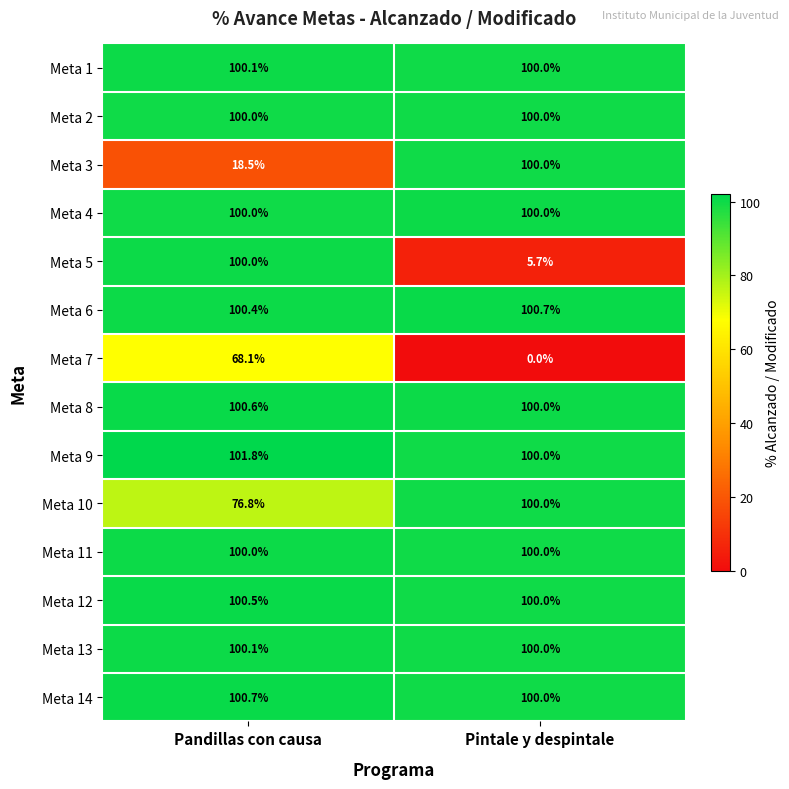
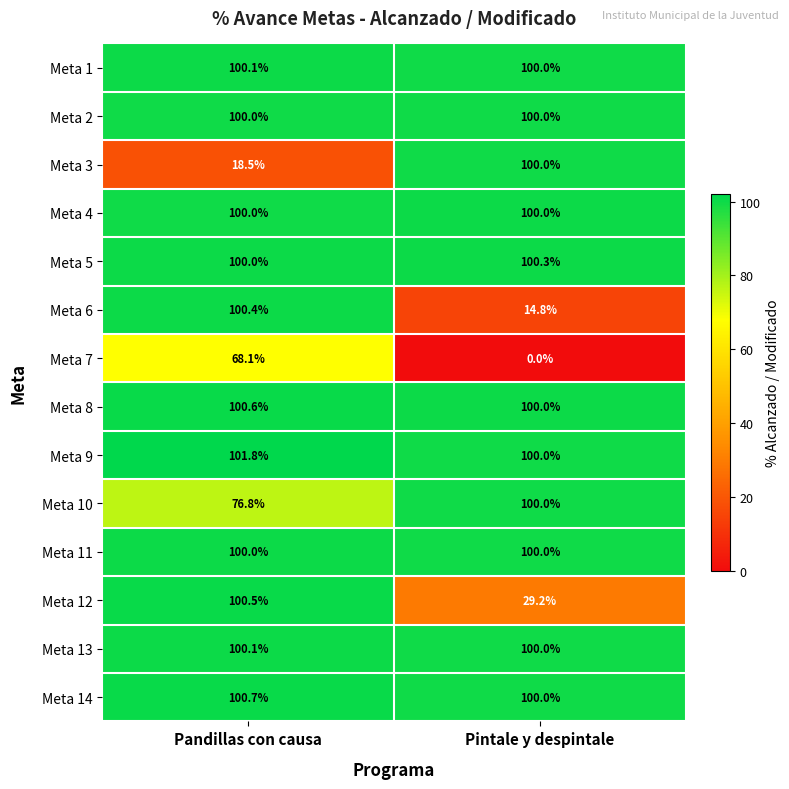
Meta 5, Pintale y despintale: 5.7% -> 100.3%
Meta 6, Pintale y despintale: 100.7% -> 14.8%
Meta 12, Pintale y despintale: 100.0% -> 29.2%
